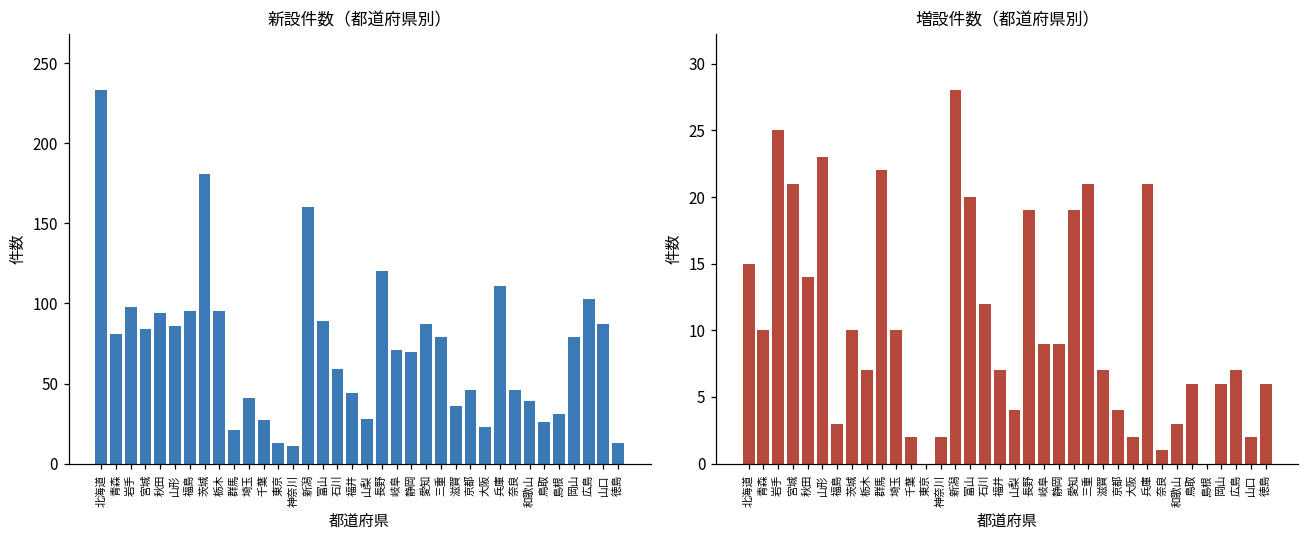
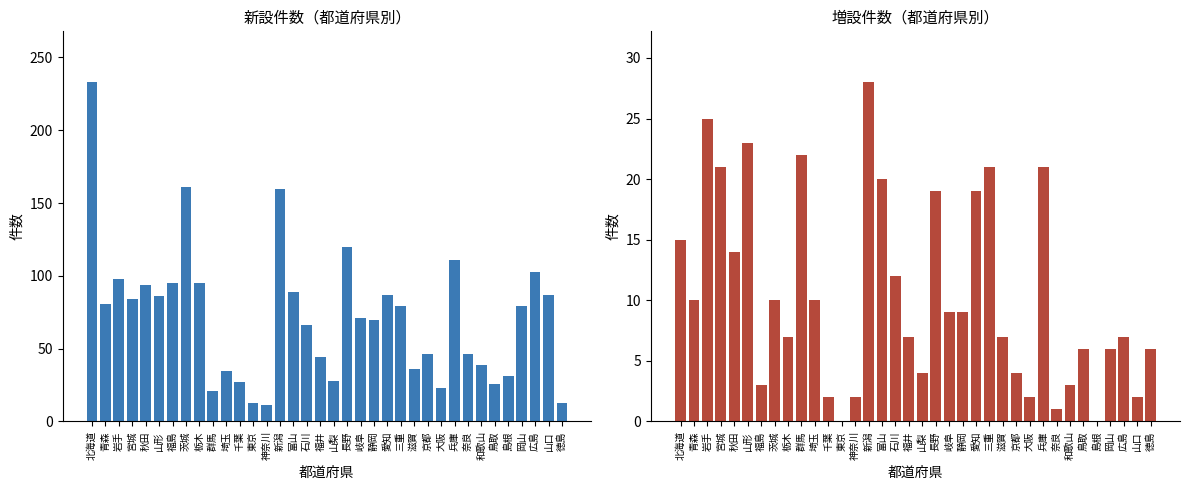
新設件数（都道府県別）, 茨城: 181 -> 161
新設件数（都道府県別）, 埼玉: 41 -> 35
新設件数（都道府県別）, 石川: 59 -> 66
